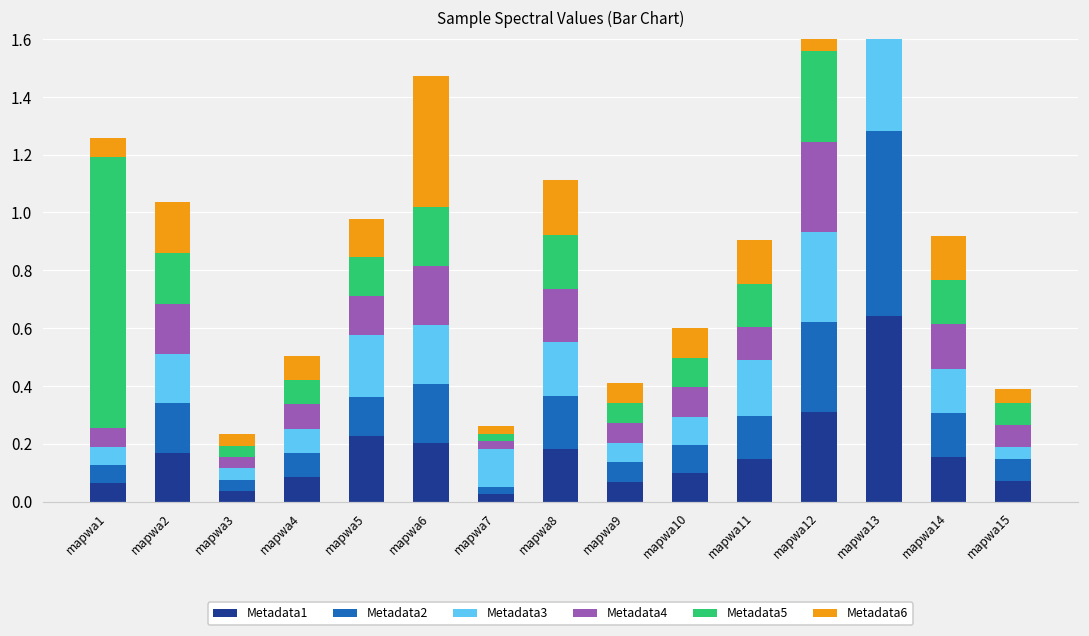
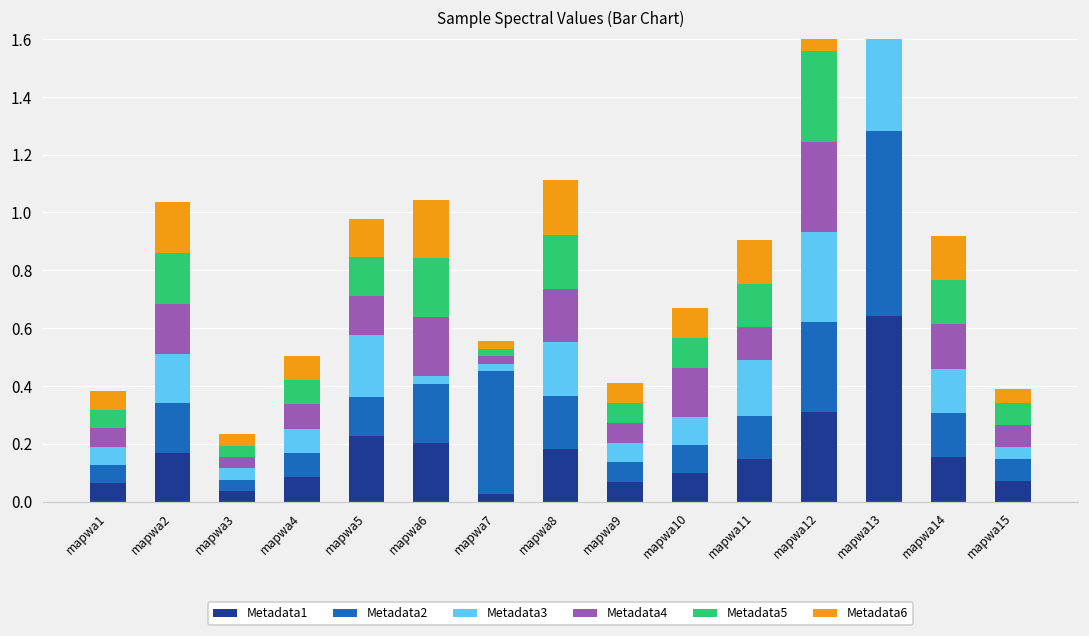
Metadata5, mapwa1: 0.94 -> 0.06
Metadata3, mapwa6: 0.20 -> 0.03
Metadata6, mapwa6: 0.45 -> 0.20
Metadata2, mapwa7: 0.03 -> 0.43
Metadata3, mapwa7: 0.13 -> 0.03
Metadata4, mapwa10: 0.10 -> 0.17
